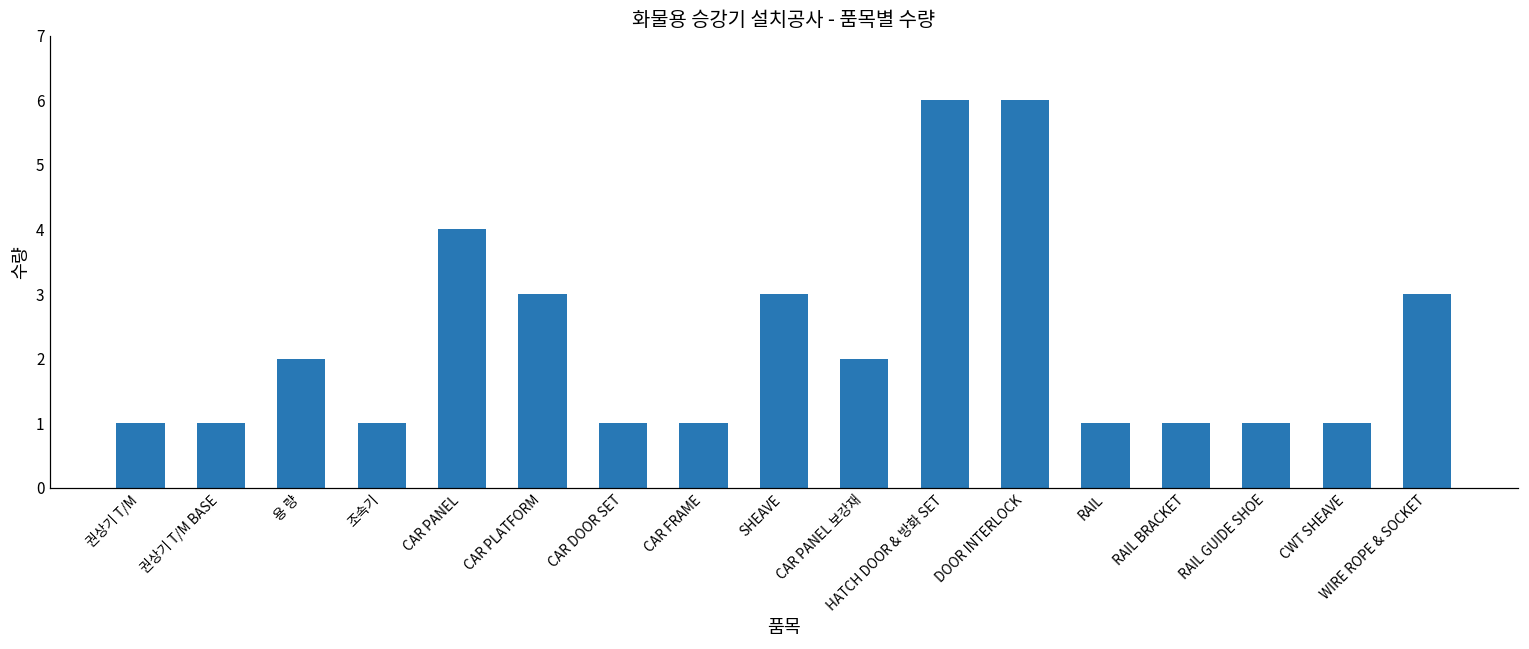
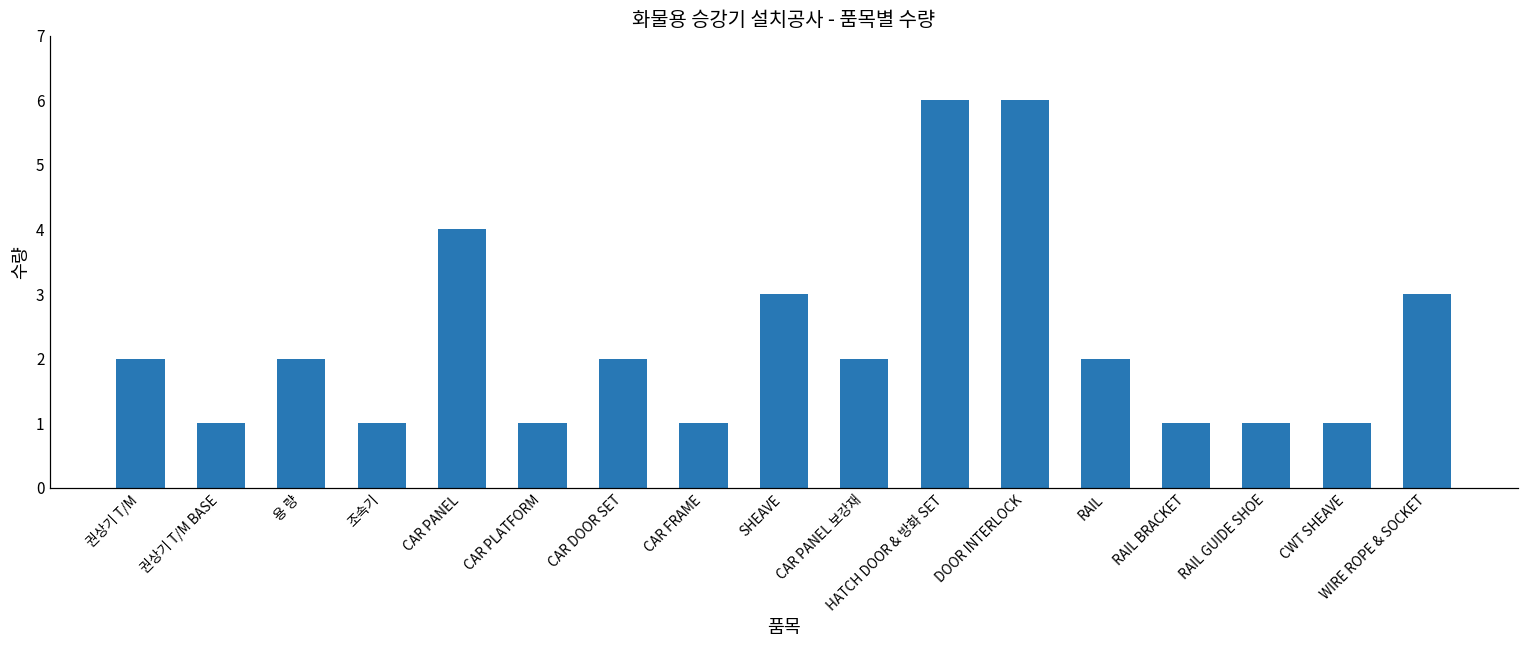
권상기 T/M: 1 -> 2
CAR PLATFORM: 3 -> 1
CAR DOOR SET: 1 -> 2
RAIL: 1 -> 2
